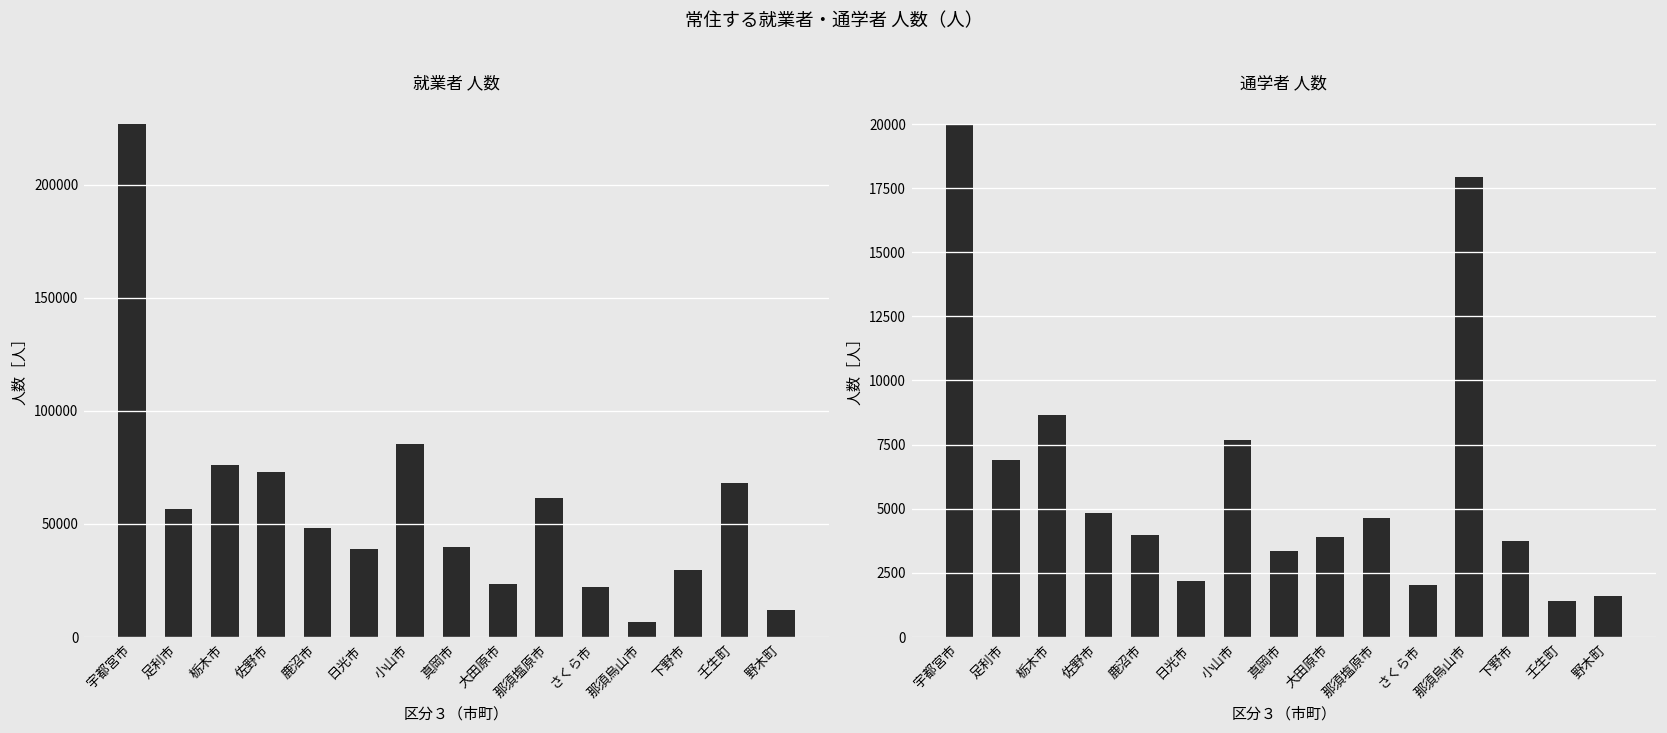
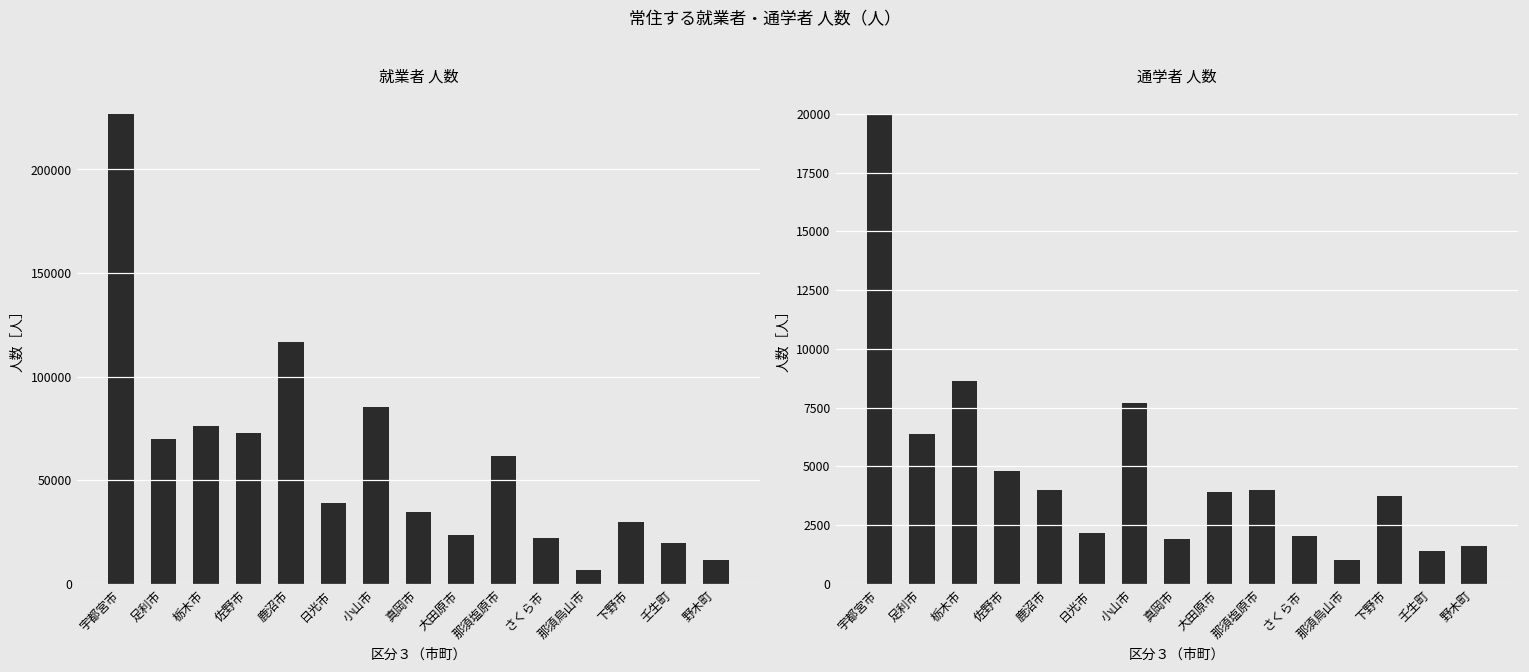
就業者 人数, 足利市: 57000 -> 70000
就業者 人数, 鹿沼市: 48000 -> 117000
就業者 人数, 真岡市: 40000 -> 35000
就業者 人数, 壬生町: 68000 -> 20000
通学者 人数, 足利市: 6900 -> 6400
通学者 人数, 真岡市: 3300 -> 1900
通学者 人数, 那須塩原市: 4600 -> 4000
通学者 人数, 那須烏山市: 17900 -> 1000
